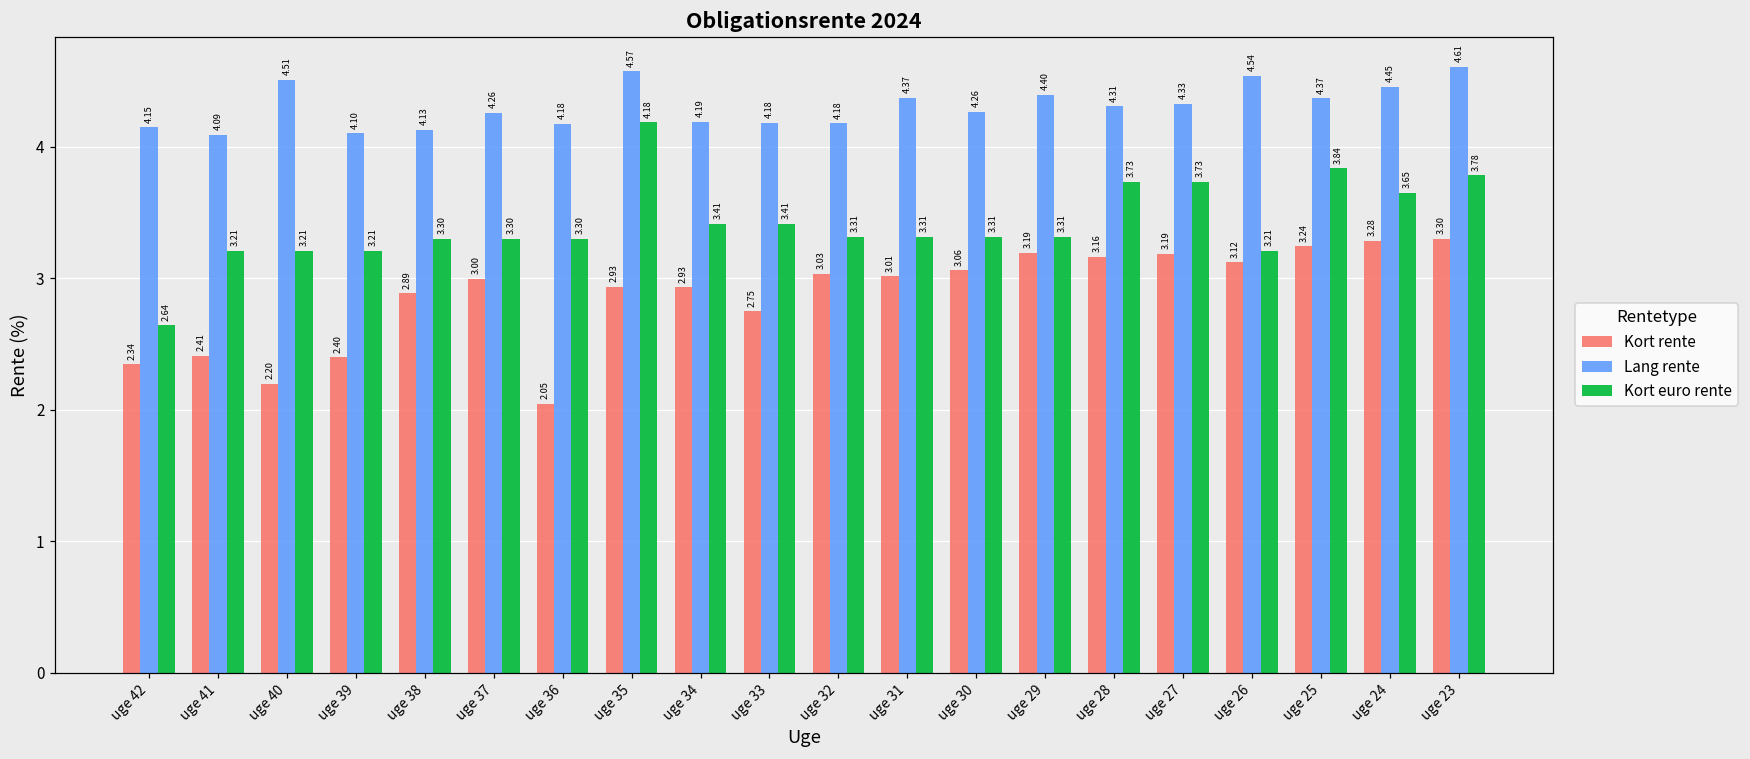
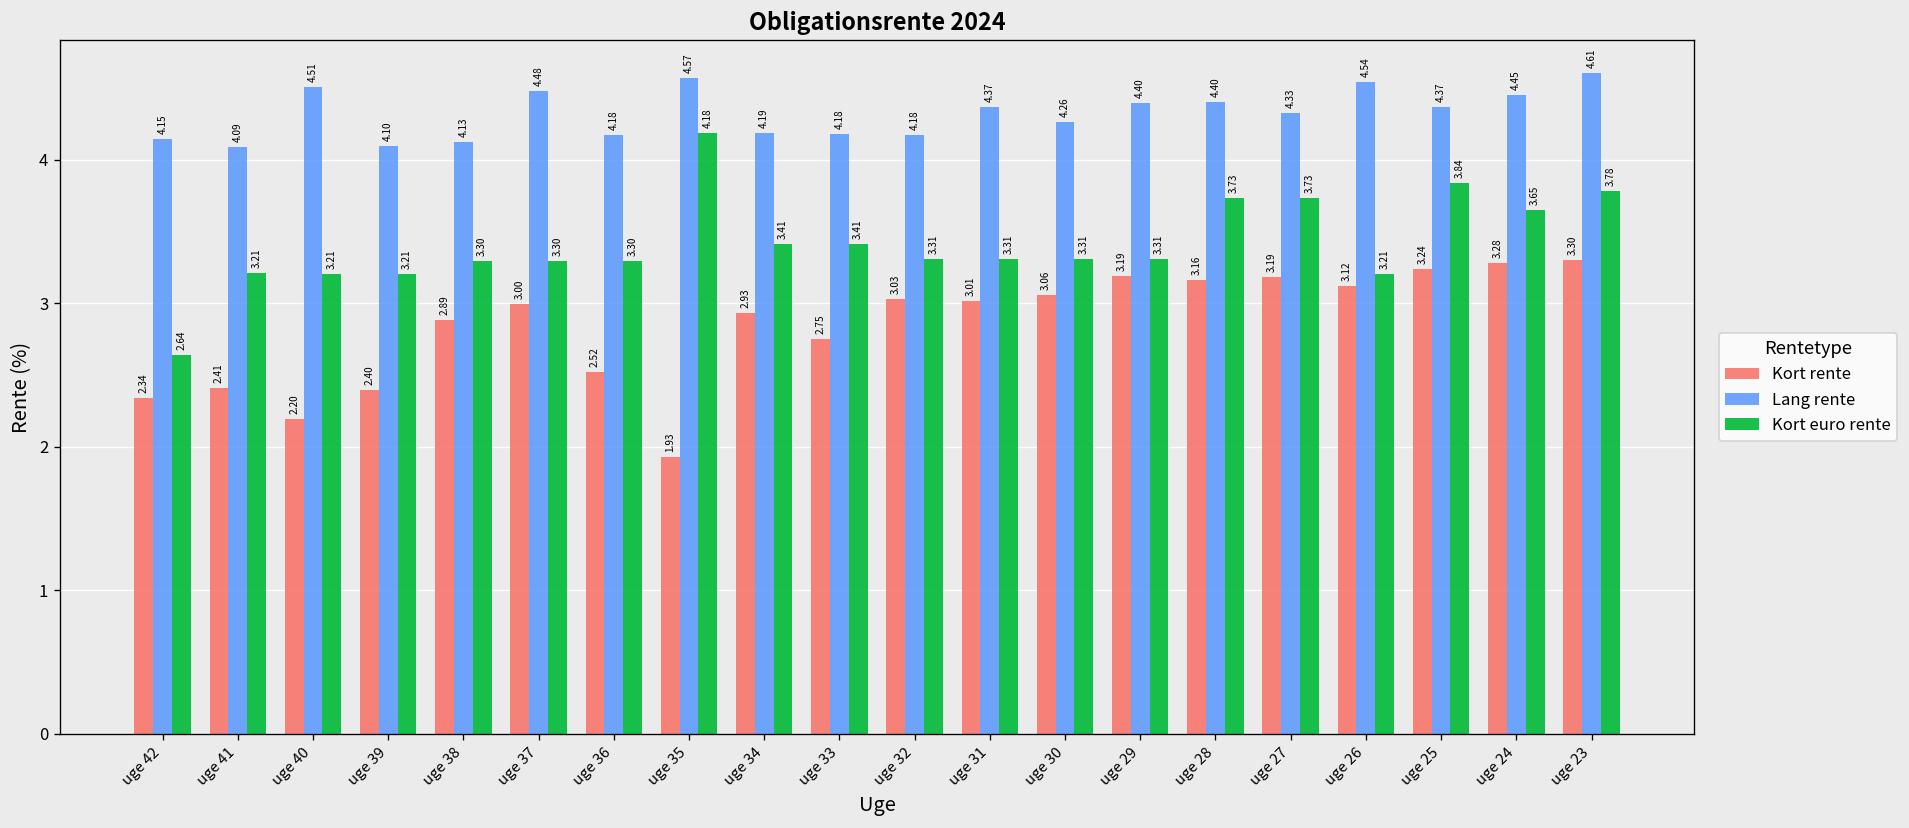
Lang rente, uge 37: 4.26 -> 4.48
Kort rente, uge 36: 2.05 -> 2.52
Kort rente, uge 35: 2.93 -> 1.93
Lang rente, uge 28: 4.31 -> 4.40
